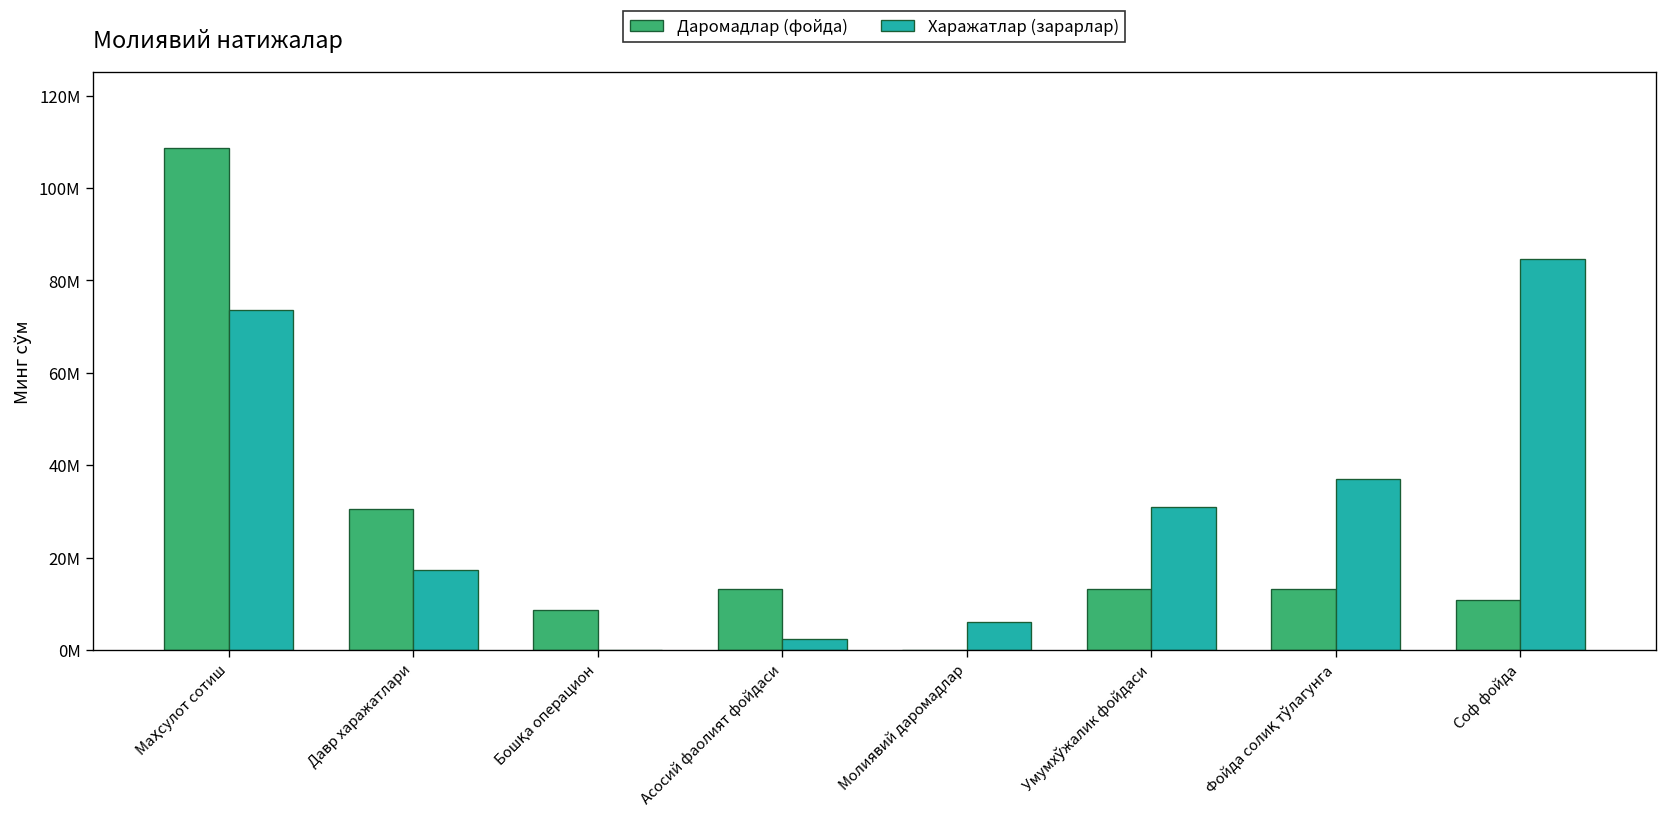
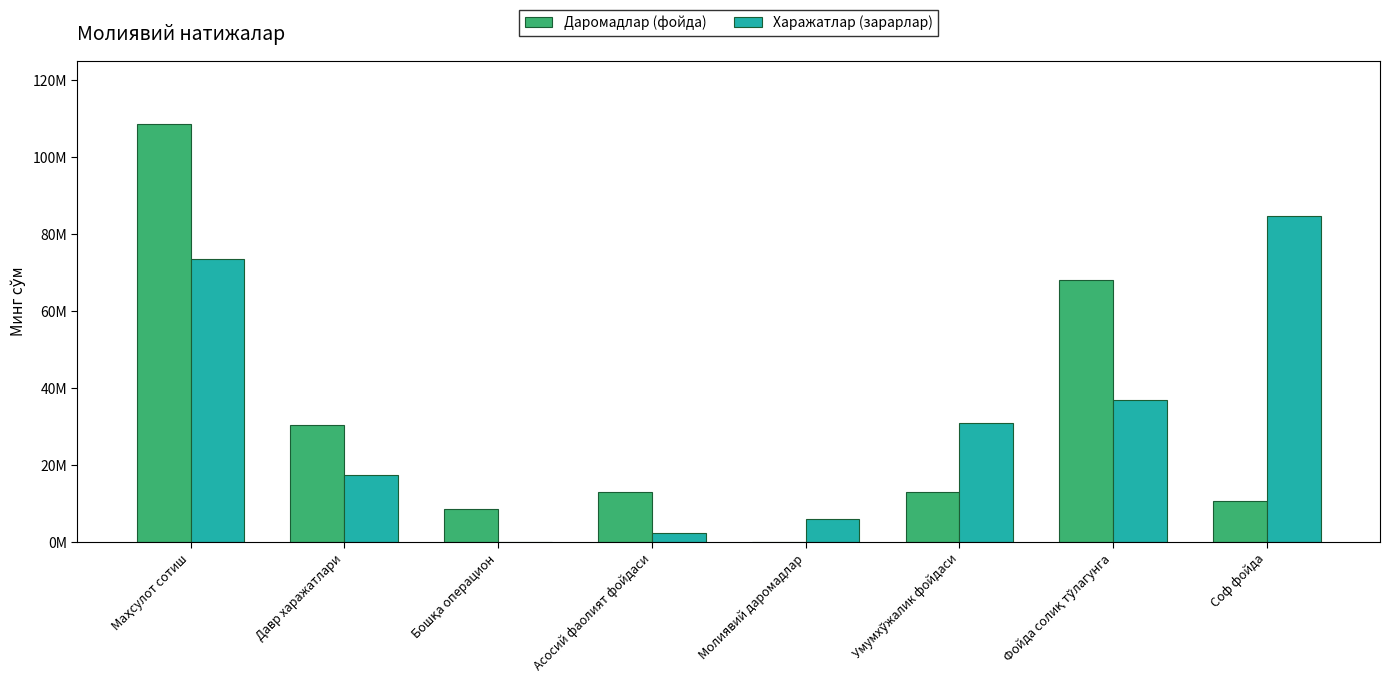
Даромадлар (фойда), Фойда солиқ тўлагунга: 13000000 -> 68000000
